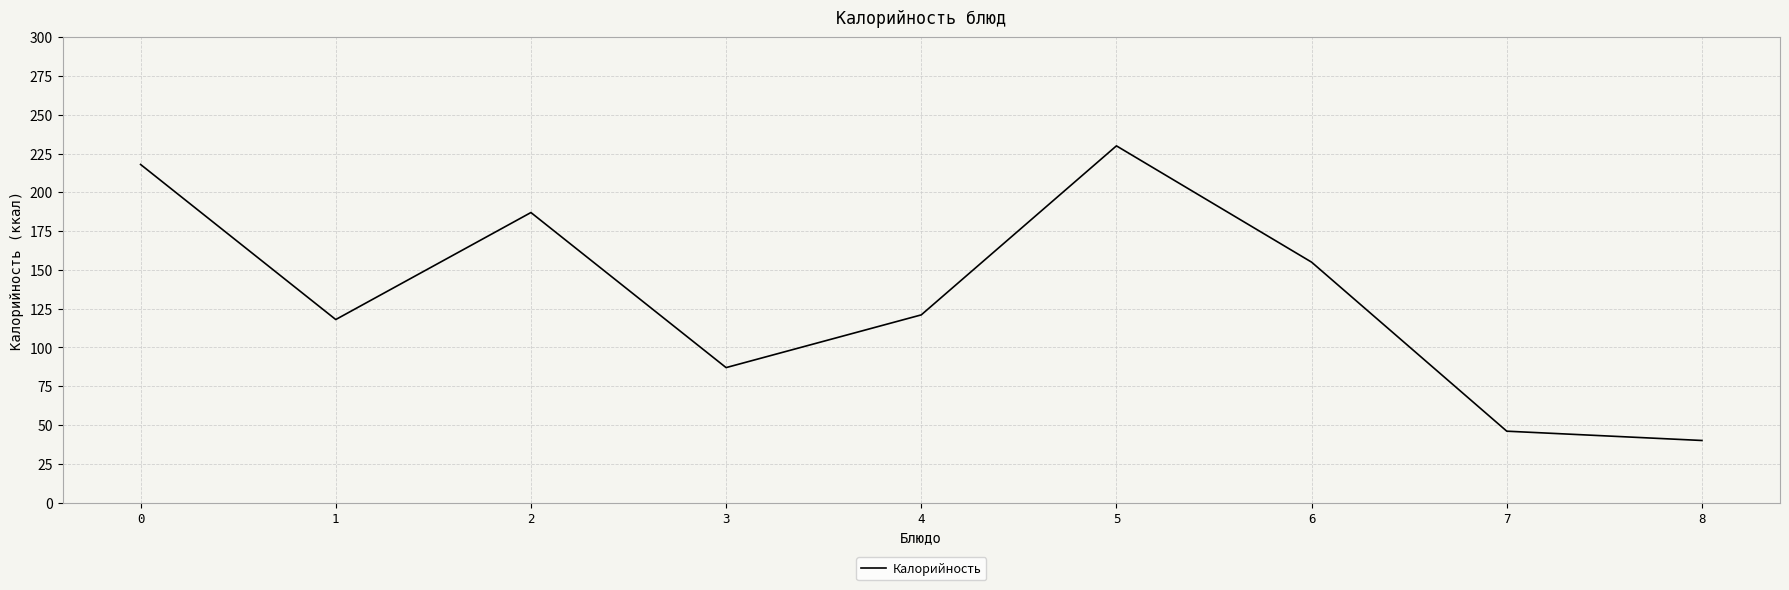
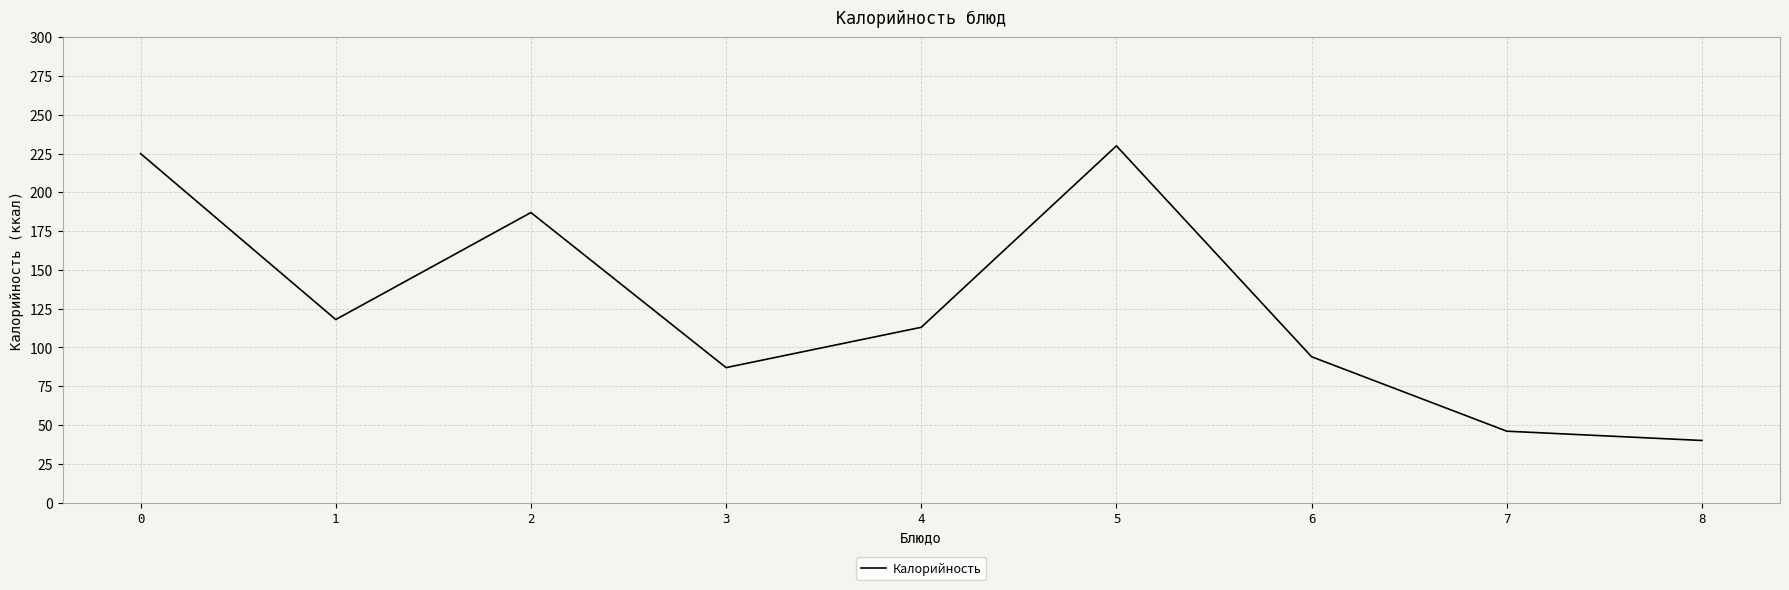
0: 218 -> 225
4: 121 -> 113
6: 155 -> 94
